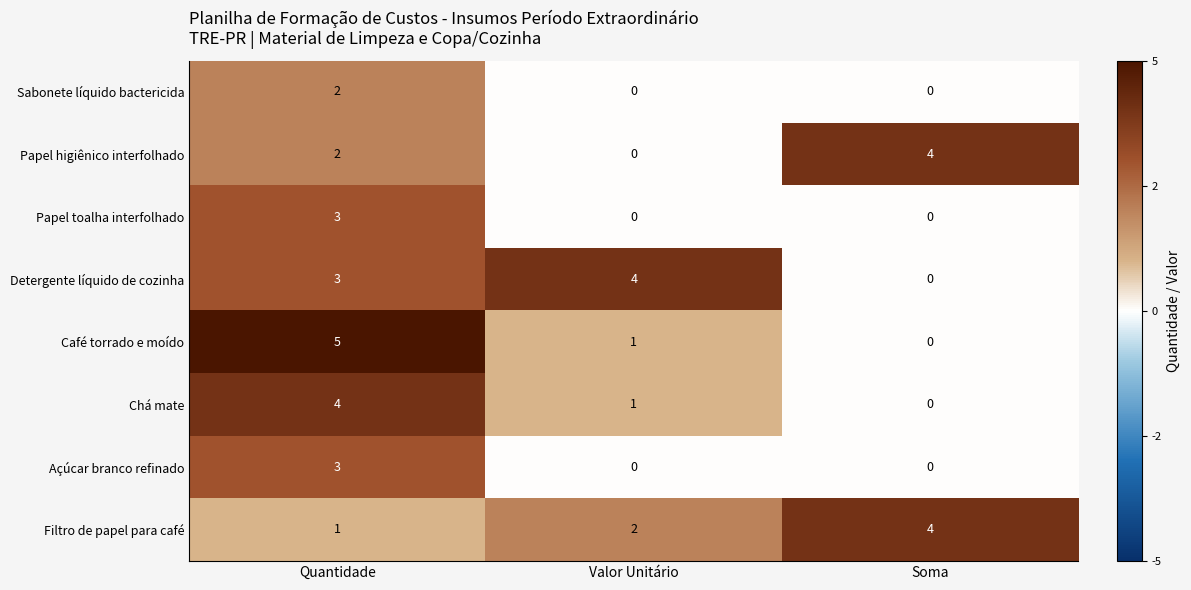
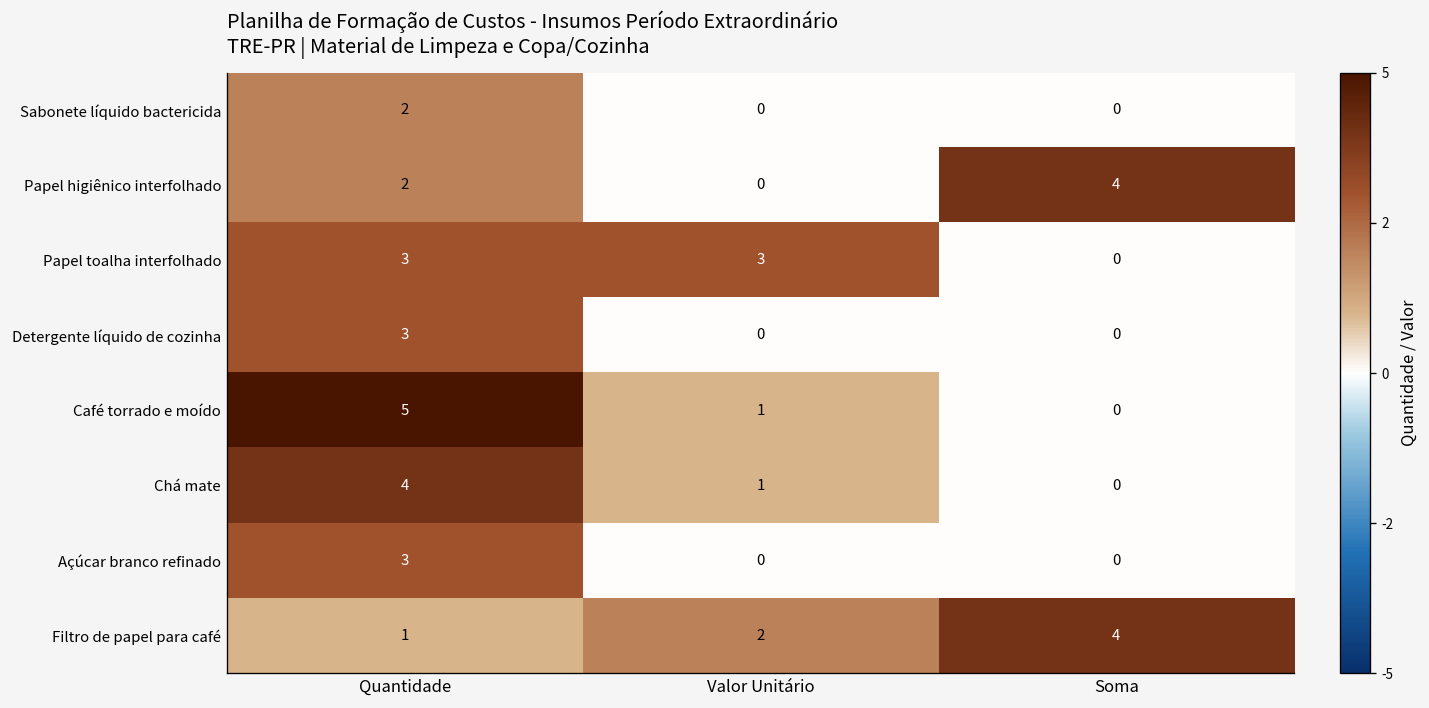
Papel toalha interfolhado, Valor Unitário: 0 -> 3
Detergente líquido de cozinha, Valor Unitário: 4 -> 0
